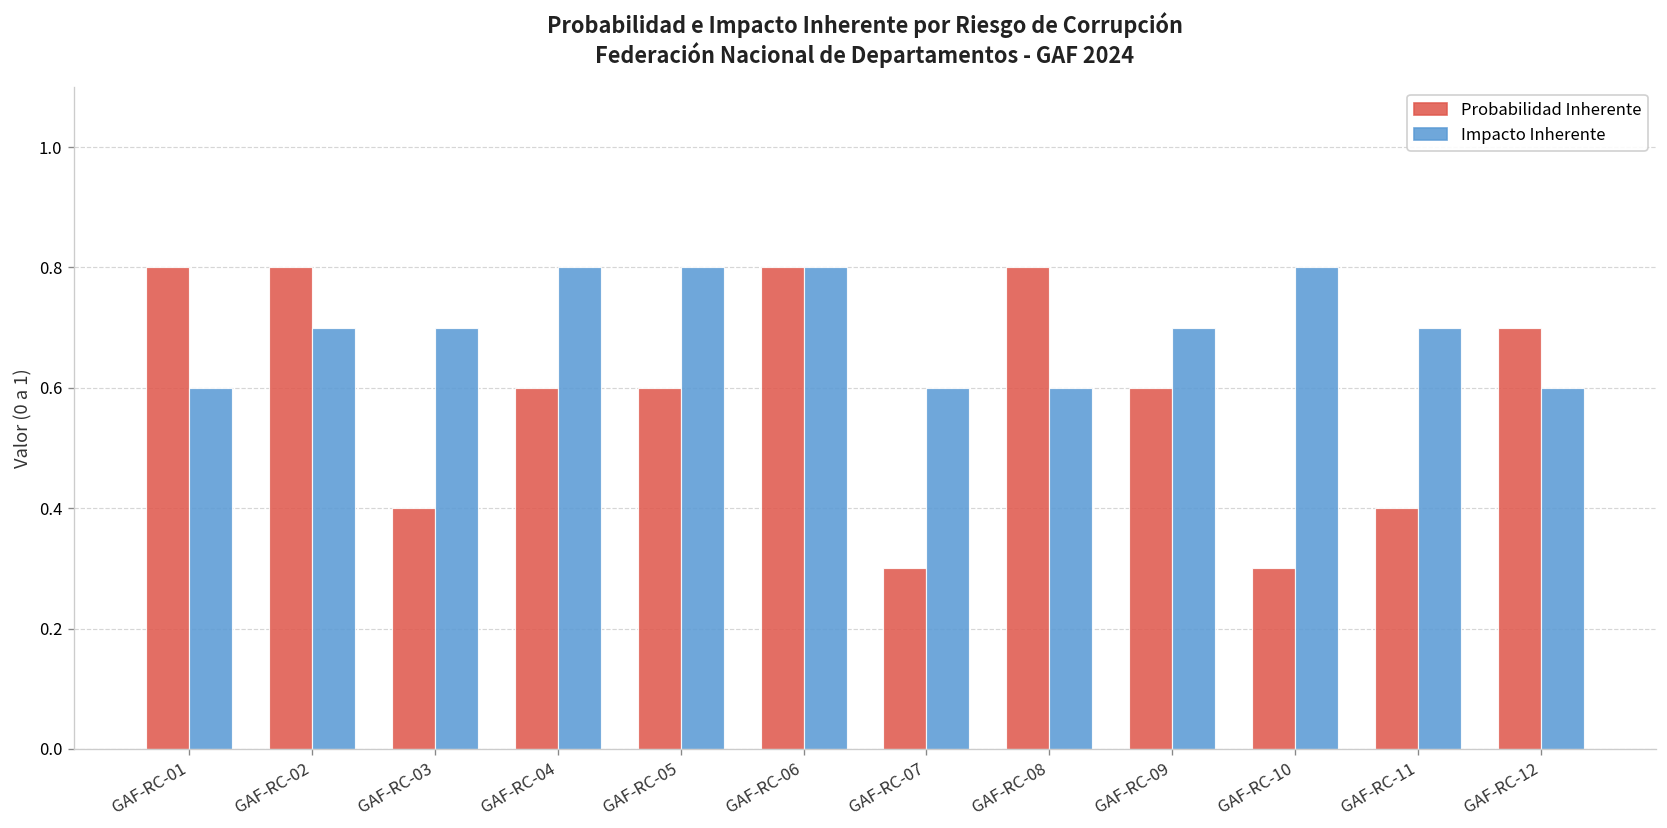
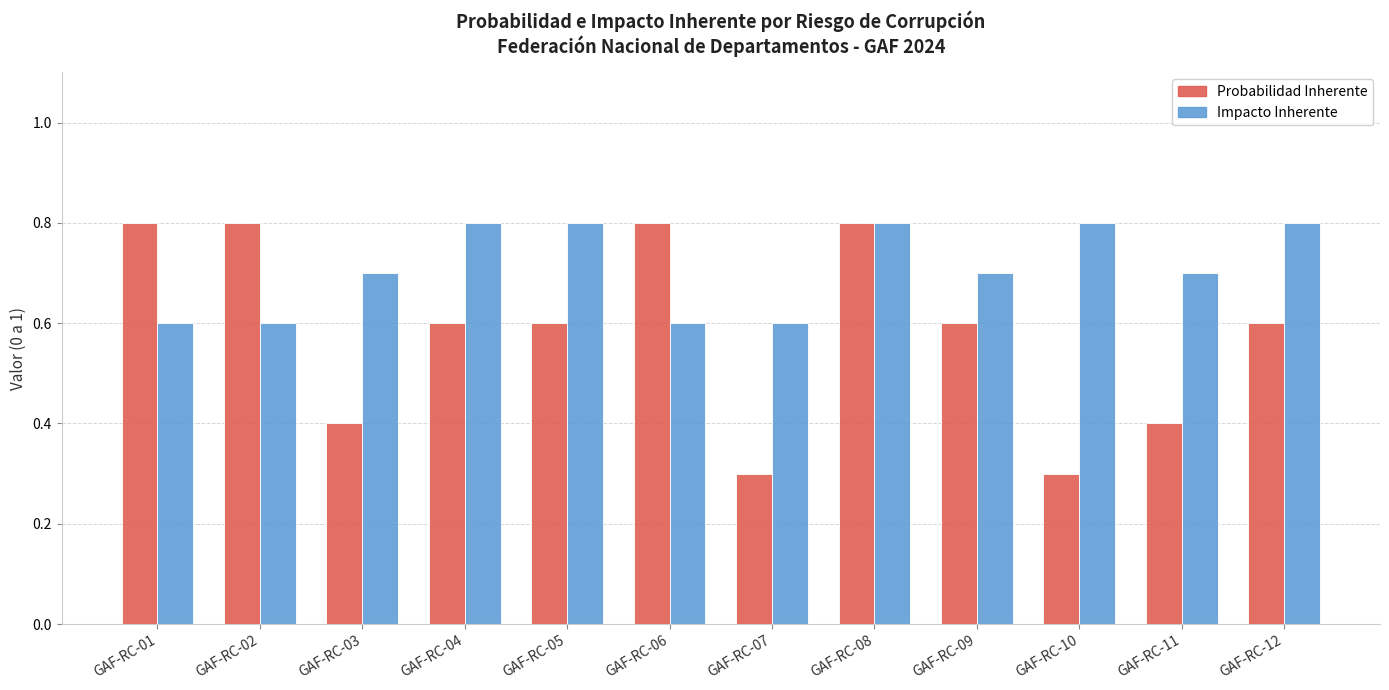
Impacto Inherente, GAF-RC-02: 0.7 -> 0.6
Impacto Inherente, GAF-RC-06: 0.8 -> 0.6
Impacto Inherente, GAF-RC-08: 0.6 -> 0.8
Probabilidad Inherente, GAF-RC-12: 0.7 -> 0.6
Impacto Inherente, GAF-RC-12: 0.6 -> 0.8
